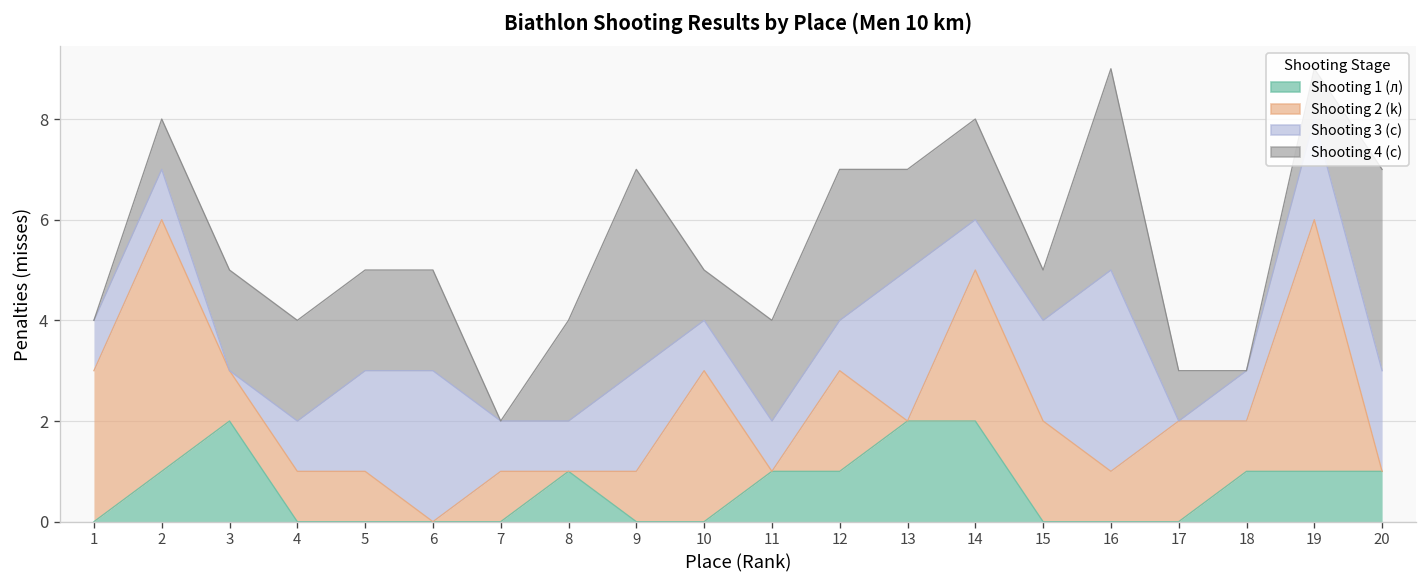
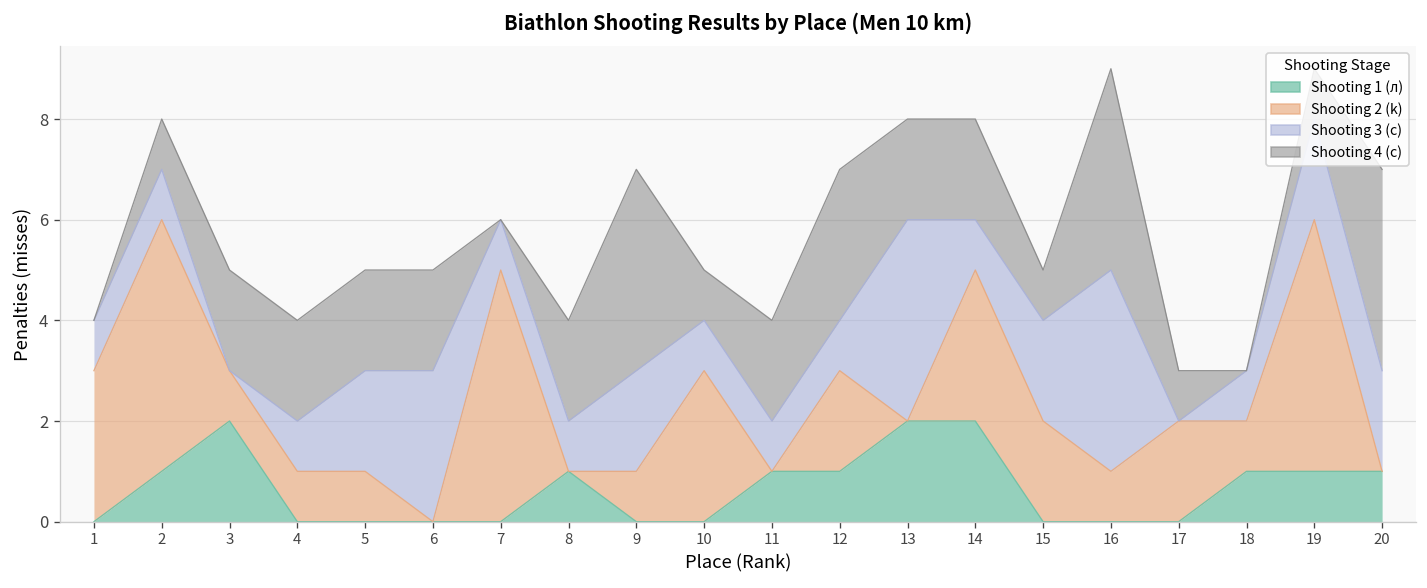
Shooting 2 (k), 7: 1 -> 5
Shooting 3 (c), 13: 3 -> 4
